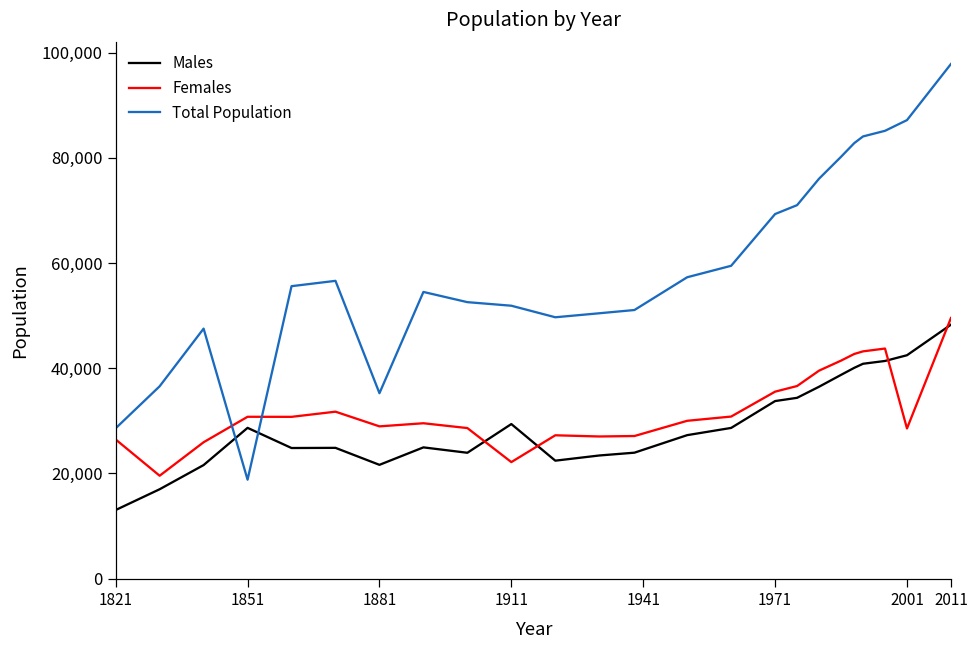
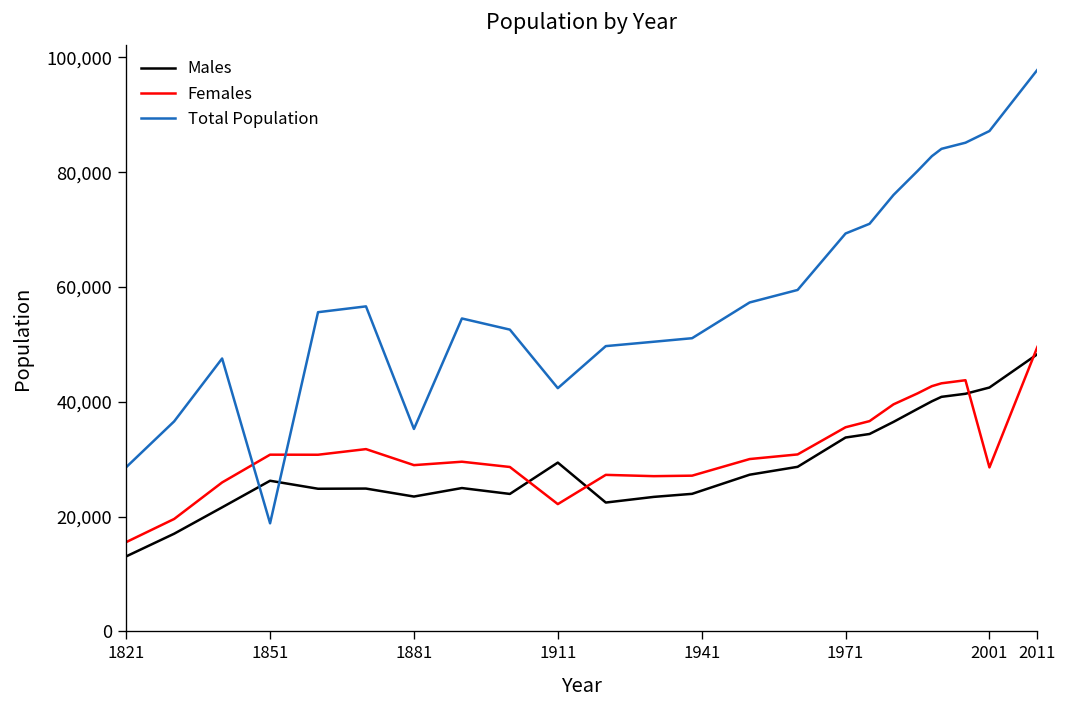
Females, 1821: 26,000 -> 16,000
Males, 1851: 29,000 -> 26,000
Males, 1881: 22,000 -> 23,000
Total Population, 1911: 52,000 -> 42,000
